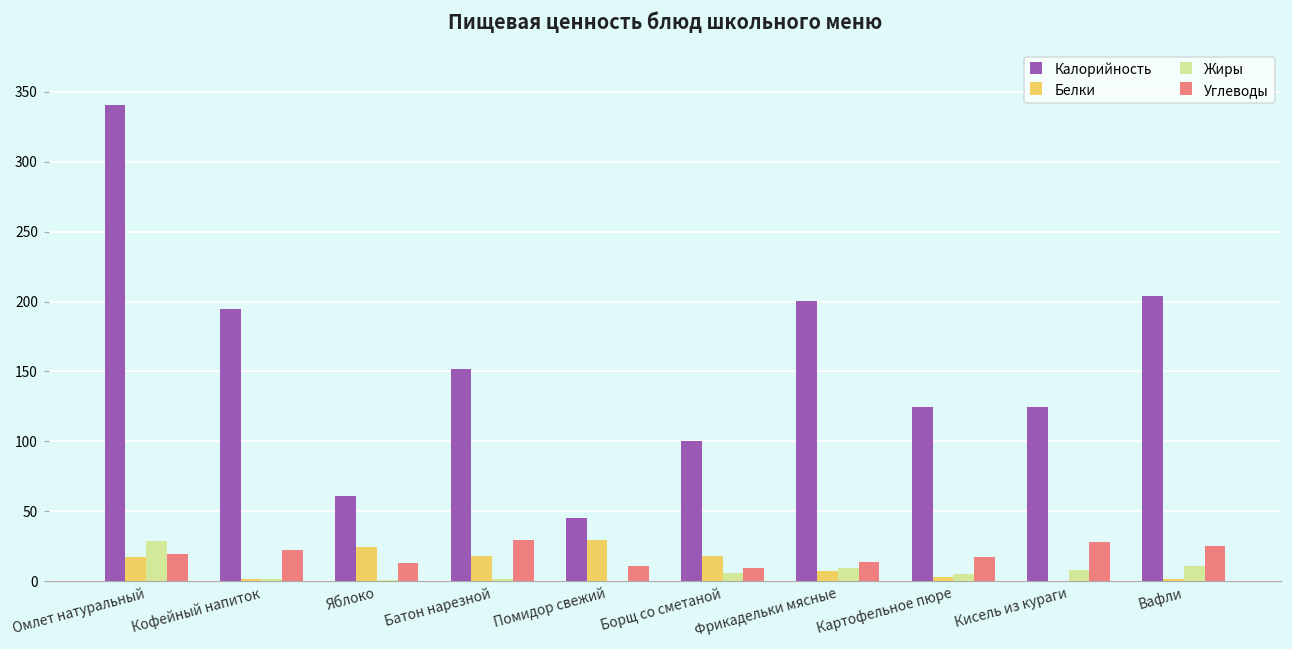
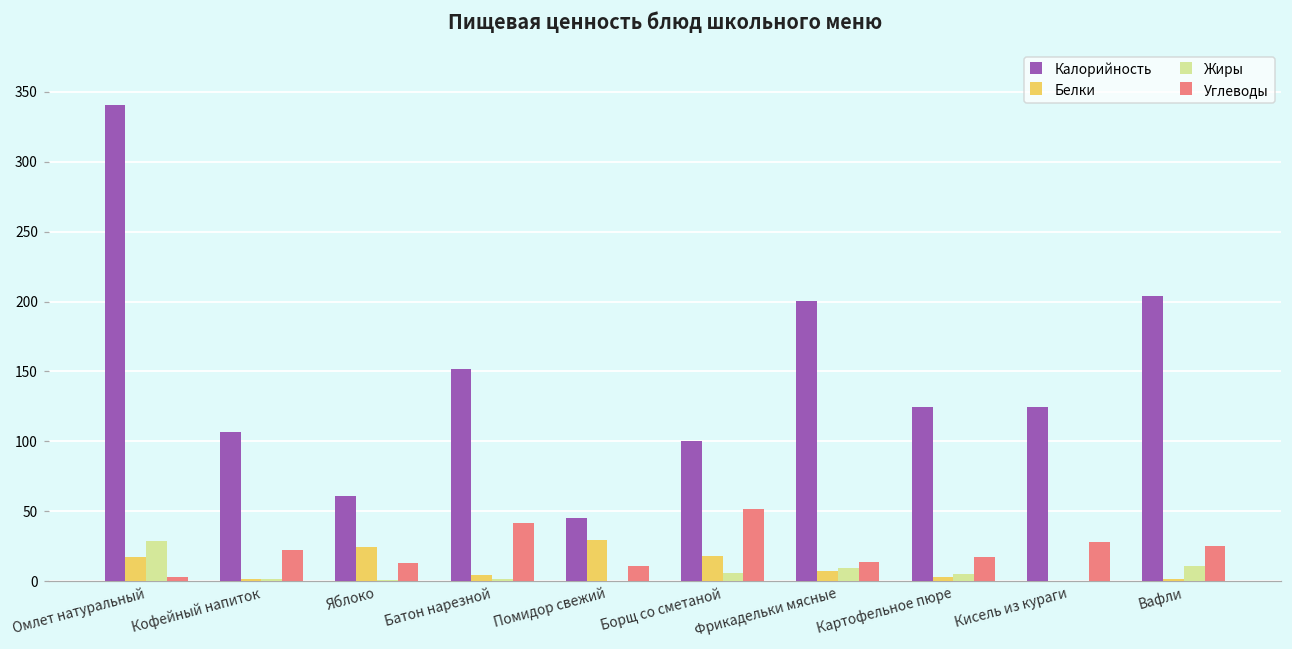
Углеводы, Омлет натуральный: 20 -> 3
Калорийность, Кофейный напиток: 194 -> 107
Белки, Батон нарезной: 18 -> 4
Углеводы, Батон нарезной: 30 -> 42
Углеводы, Борщ со сметаной: 9 -> 52
Жиры, Кисель из кураги: 8 -> 0
